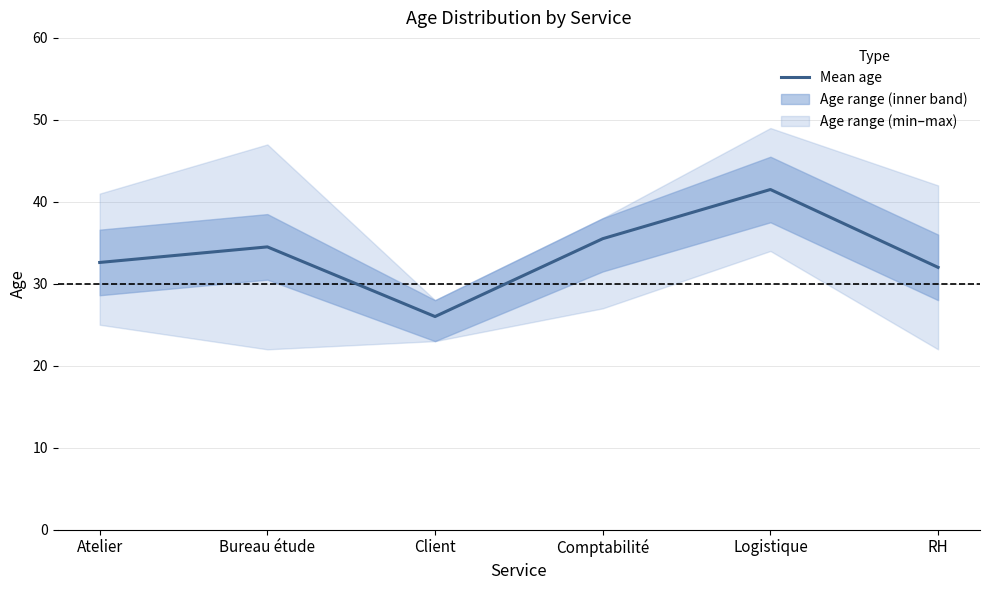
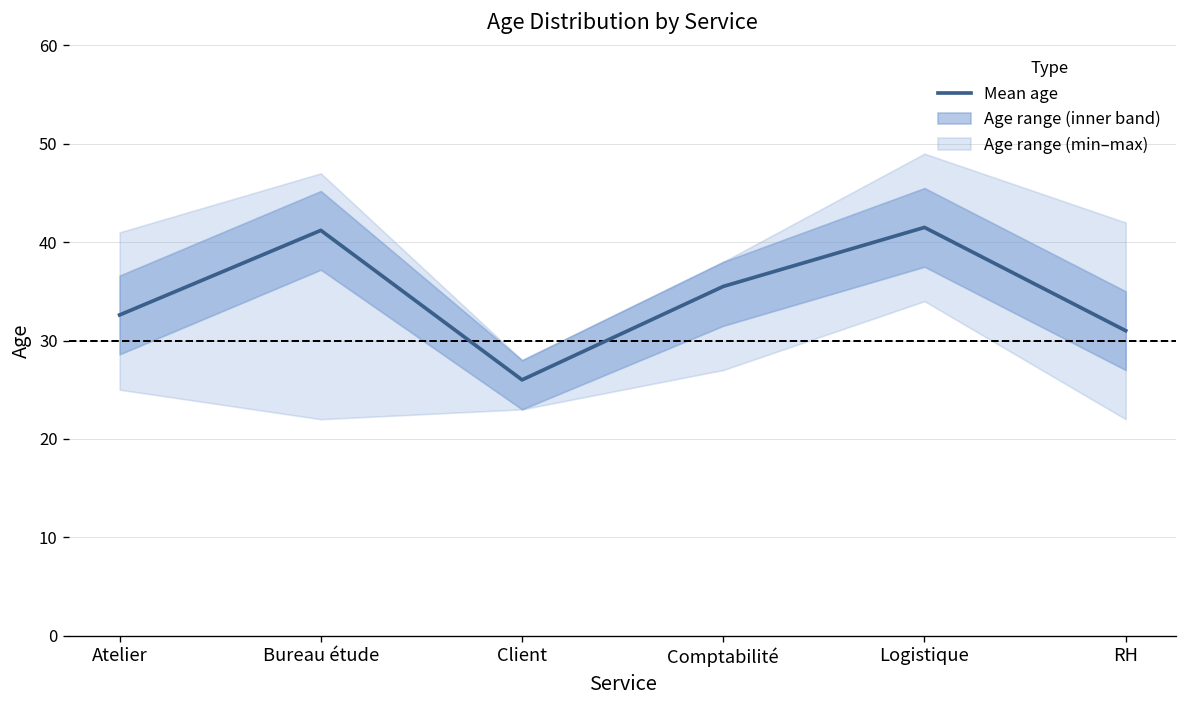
Mean age, Bureau étude: 35 -> 41
Mean age, RH: 32 -> 31
